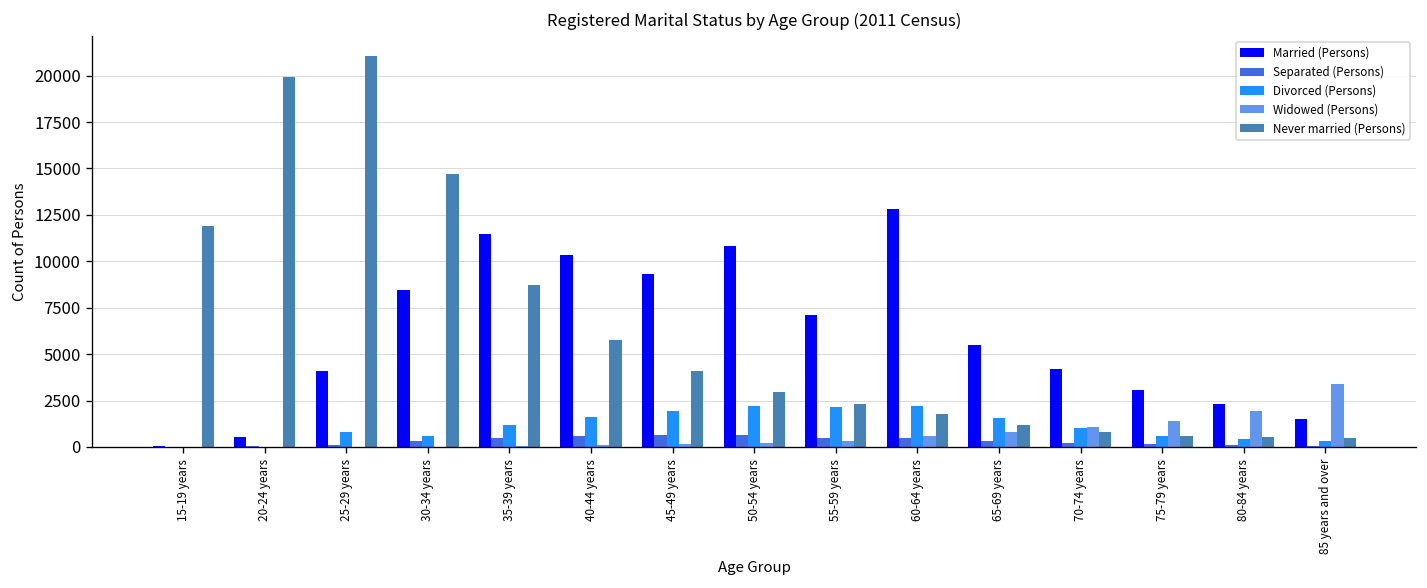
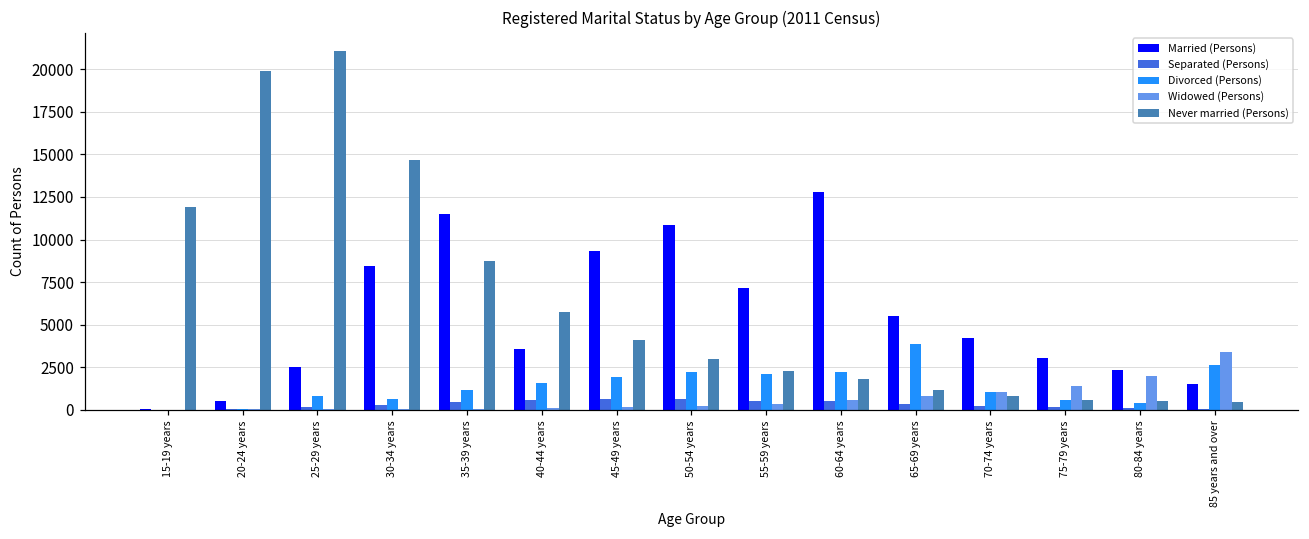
Married (Persons), 25-29 years: 4100 -> 2500
Married (Persons), 40-44 years: 10400 -> 3600
Divorced (Persons), 65-69 years: 1600 -> 3900
Divorced (Persons), 85 years and over: 300 -> 2600
